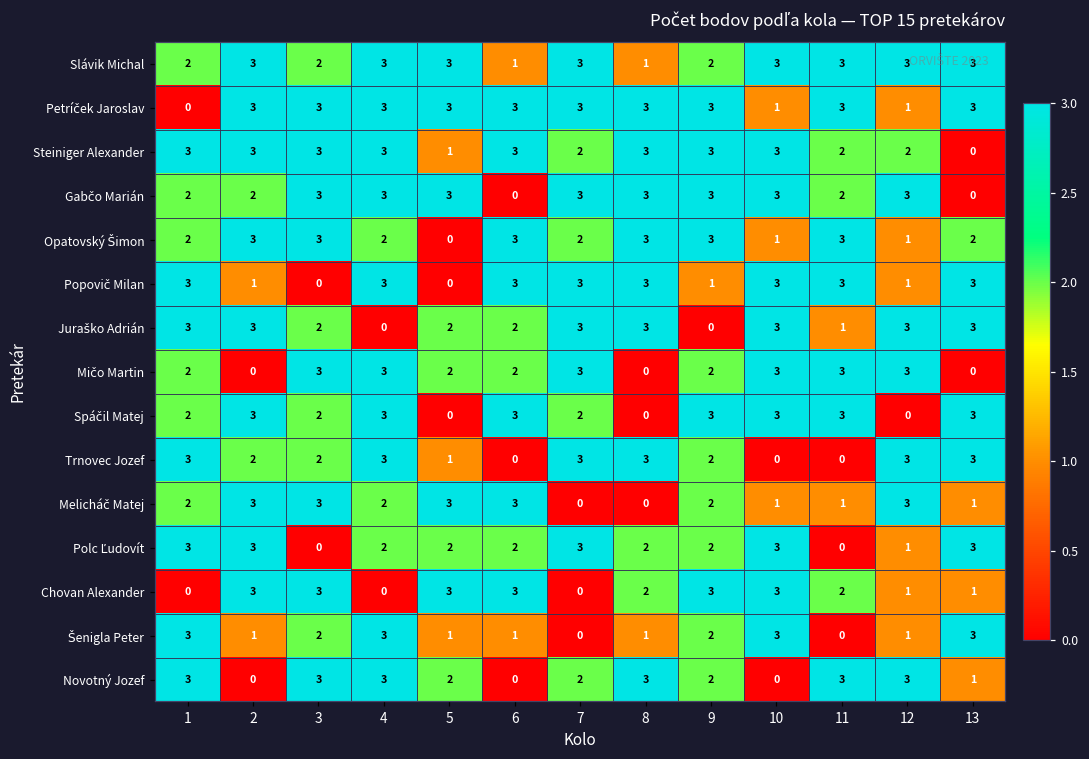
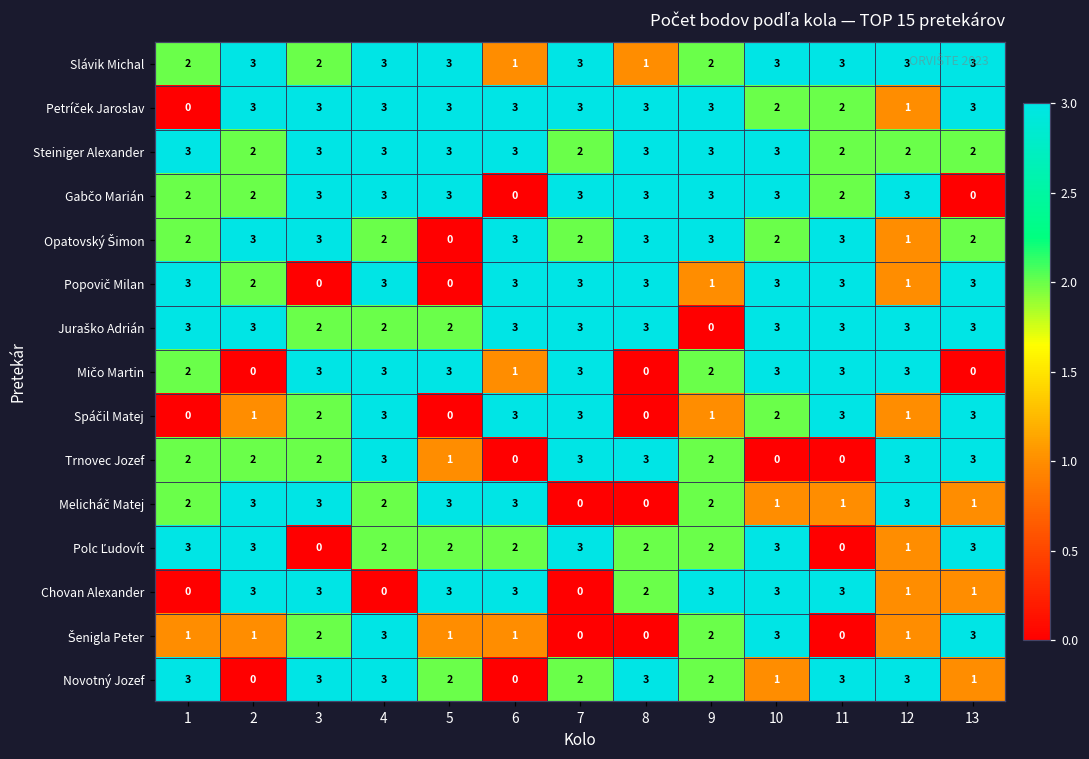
Petríček Jaroslav, 10: 1 -> 2
Petríček Jaroslav, 11: 3 -> 2
Steiniger Alexander, 2: 3 -> 2
Steiniger Alexander, 5: 1 -> 3
Steiniger Alexander, 13: 0 -> 2
Opatovský Šimon, 10: 1 -> 2
Popovič Milan, 2: 1 -> 2
Juraško Adrián, 4: 0 -> 2
Juraško Adrián, 6: 2 -> 3
Juraško Adrián, 11: 1 -> 3
Mičo Martin, 5: 2 -> 3
Mičo Martin, 6: 2 -> 1
Spáčil Matej, 1: 2 -> 0
Spáčil Matej, 2: 3 -> 1
Spáčil Matej, 7: 2 -> 3
Spáčil Matej, 9: 3 -> 1
Spáčil Matej, 10: 3 -> 2
Spáčil Matej, 12: 0 -> 1
Trnovec Jozef, 1: 3 -> 2
Chovan Alexander, 11: 2 -> 3
Šenigla Peter, 1: 3 -> 1
Šenigla Peter, 8: 1 -> 0
Novotný Jozef, 10: 0 -> 1
